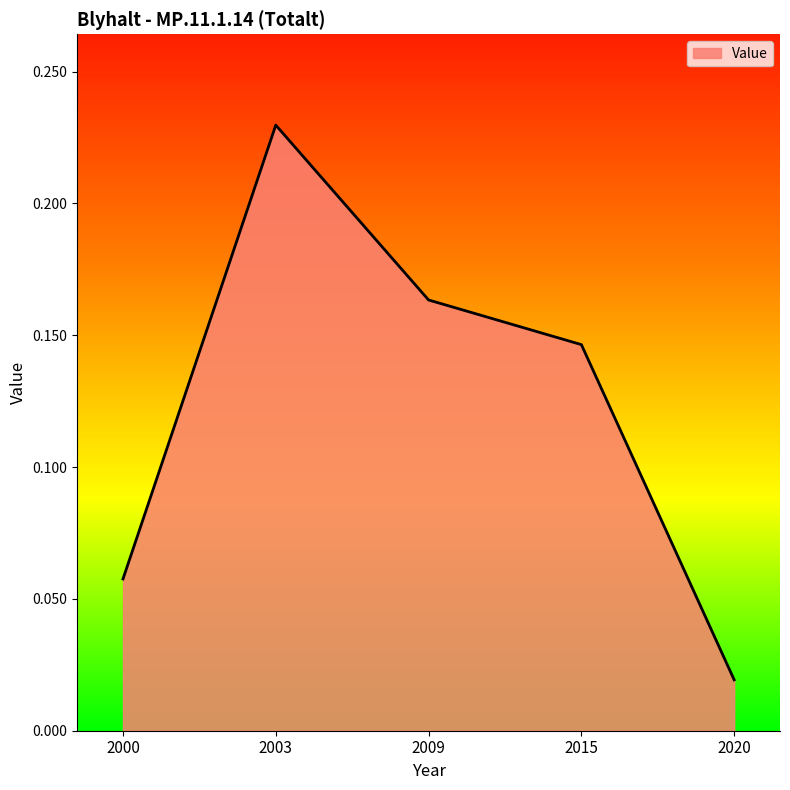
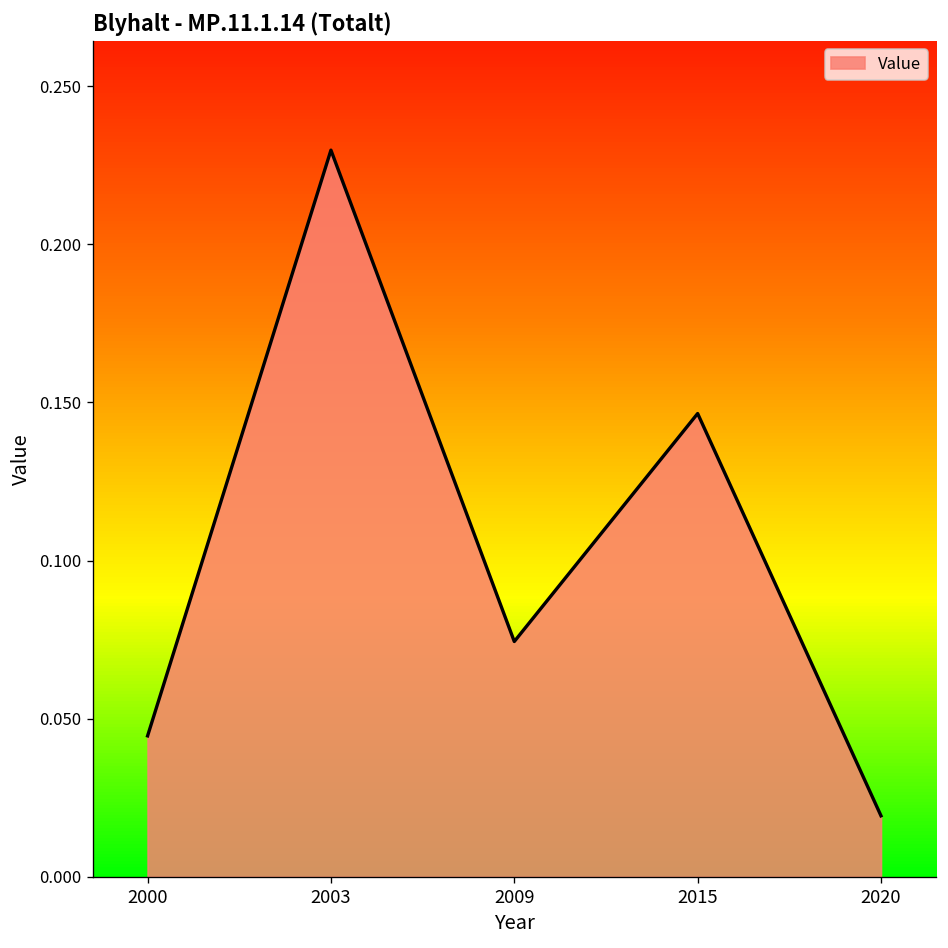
2000: 0.058 -> 0.045
2009: 0.163 -> 0.074
